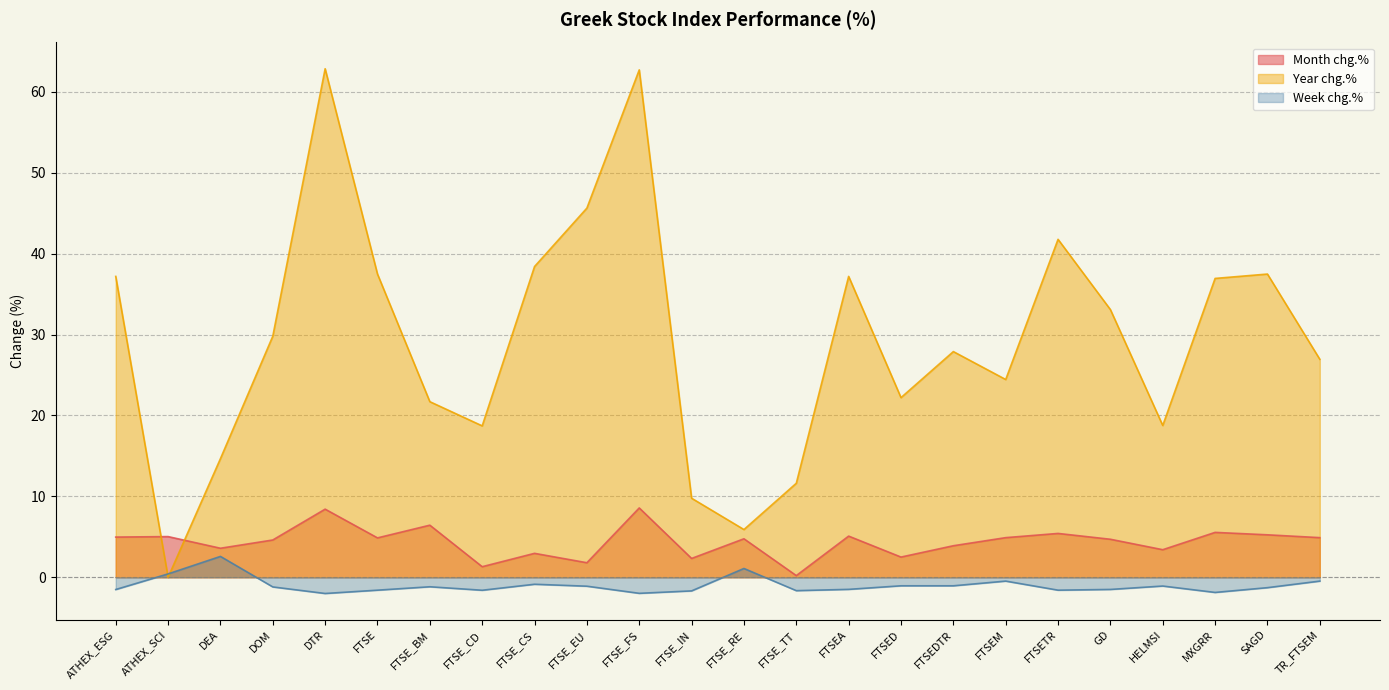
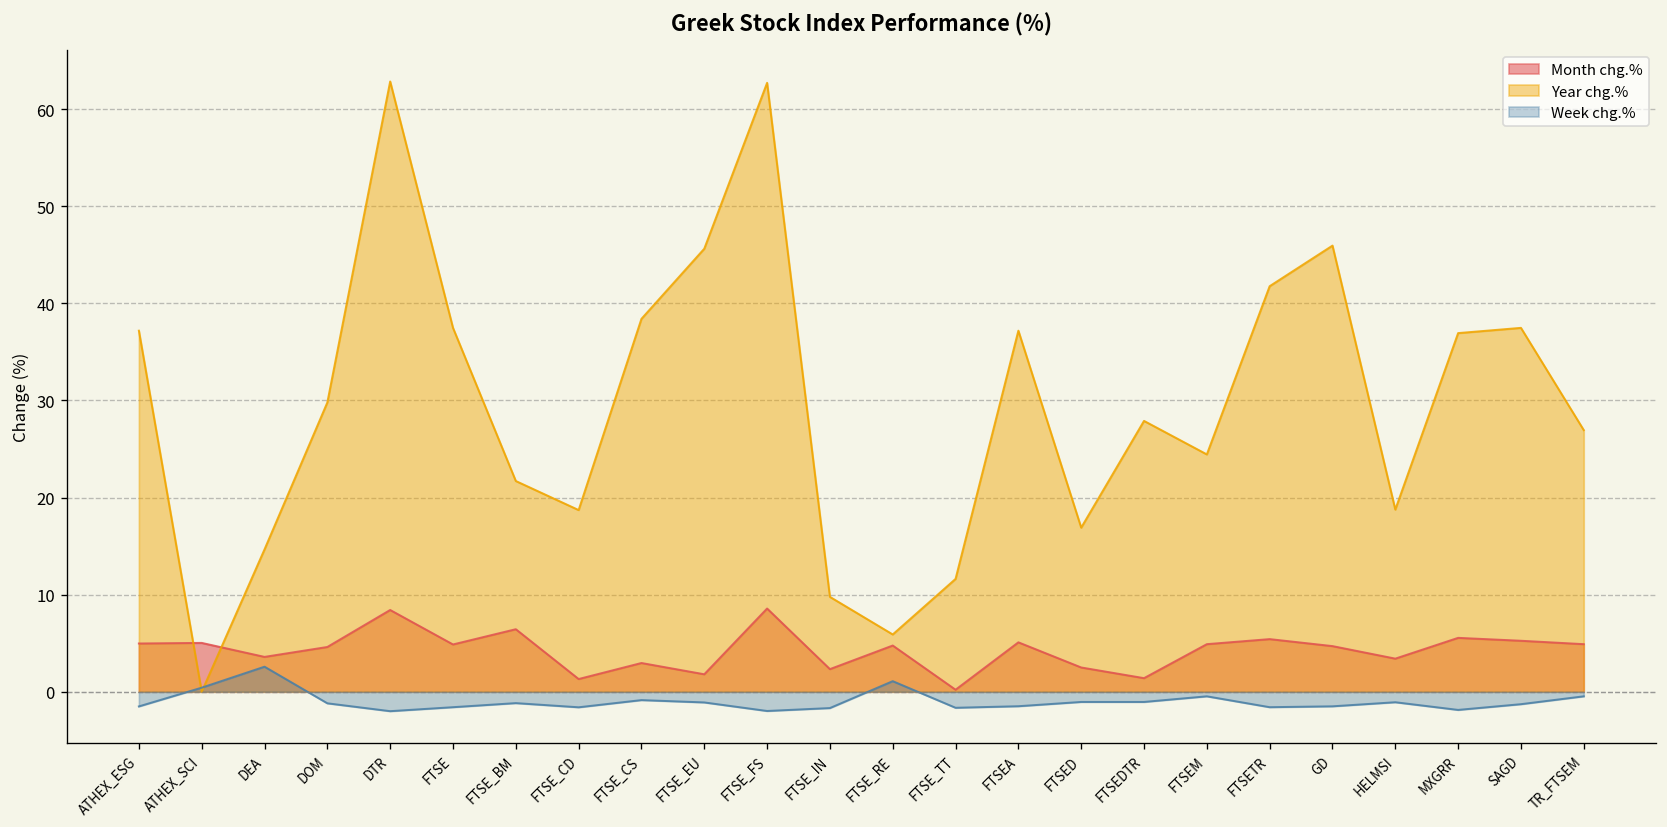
Year chg.%, FTSED: 22 -> 17
Month chg.%, FTSEDTR: 4 -> 1
Year chg.%, GD: 33 -> 46
